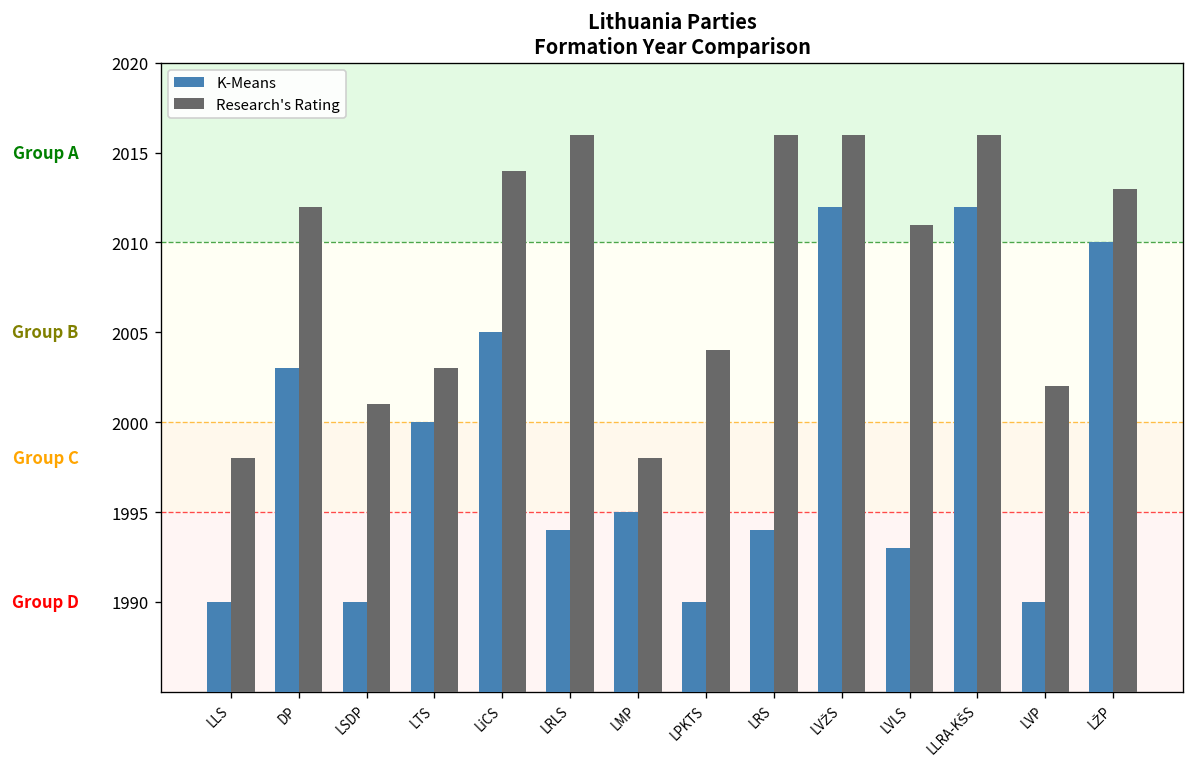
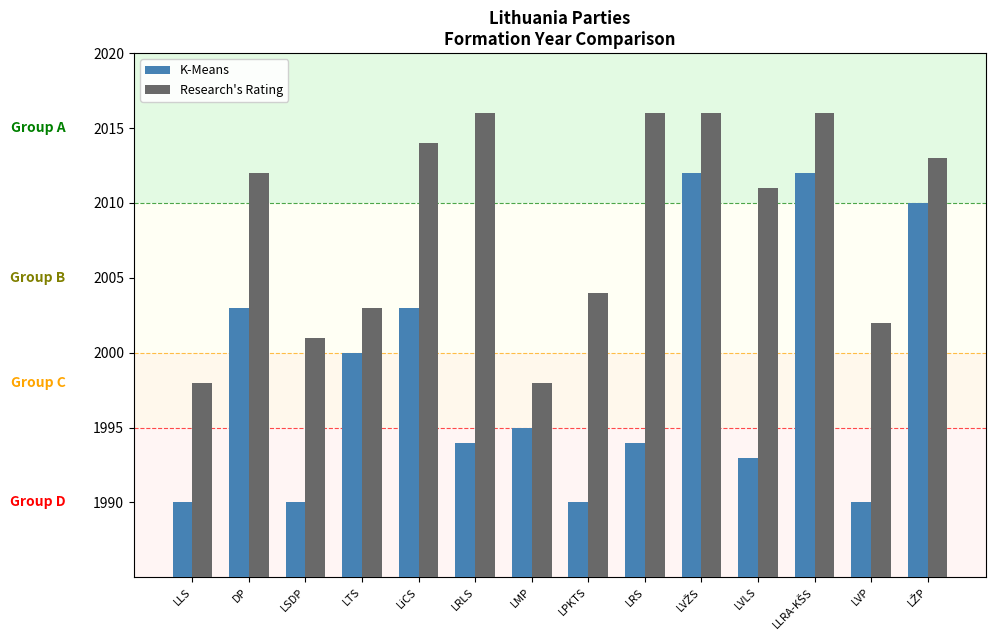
K-Means, LiCS: 2005 -> 2003
